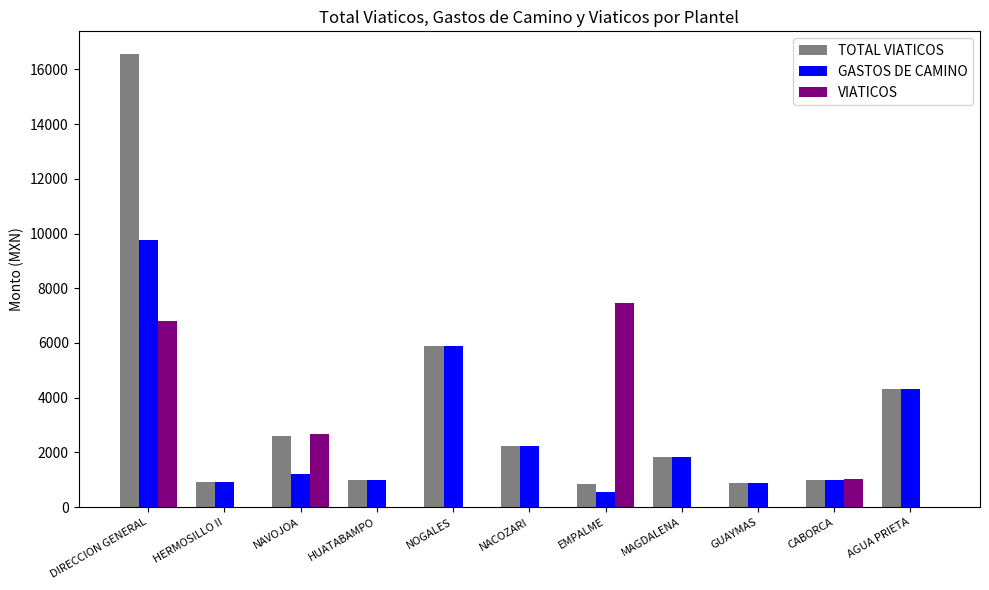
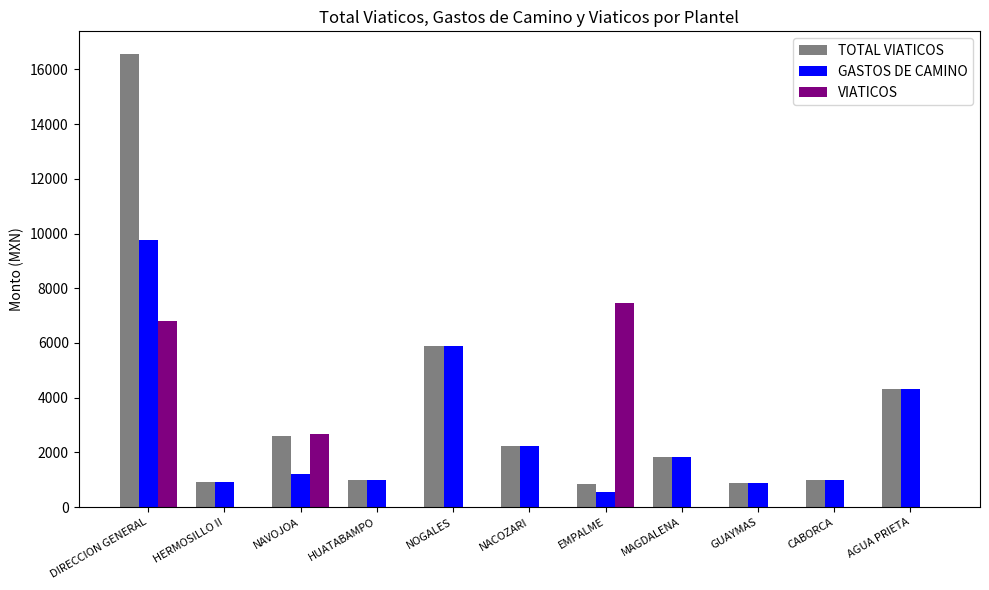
VIATICOS, CABORCA: 1000 -> 0
